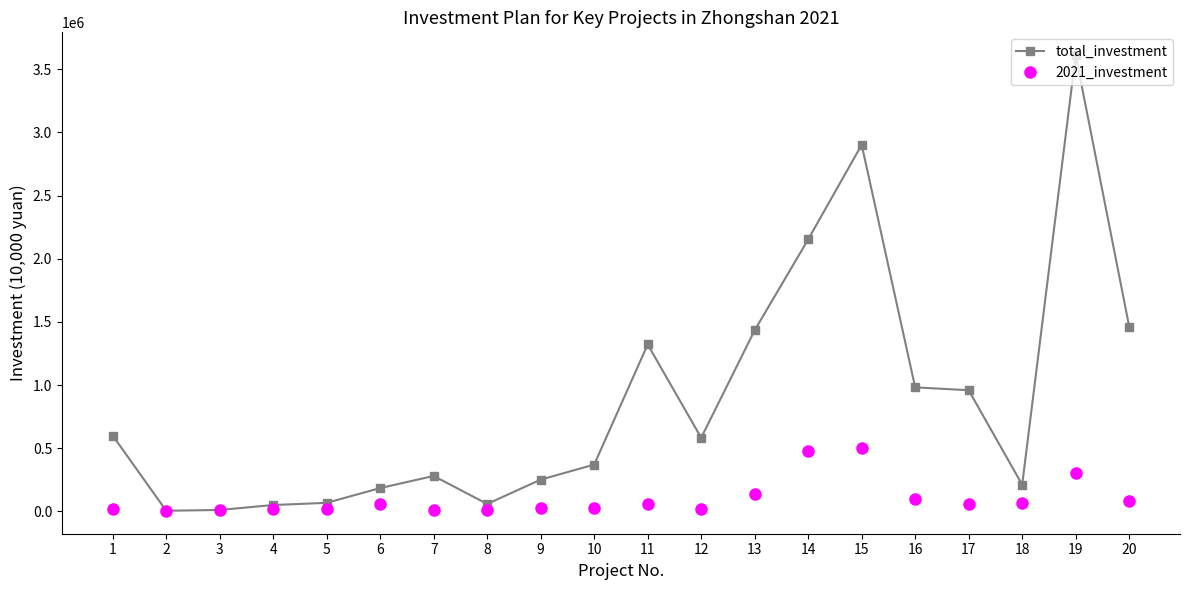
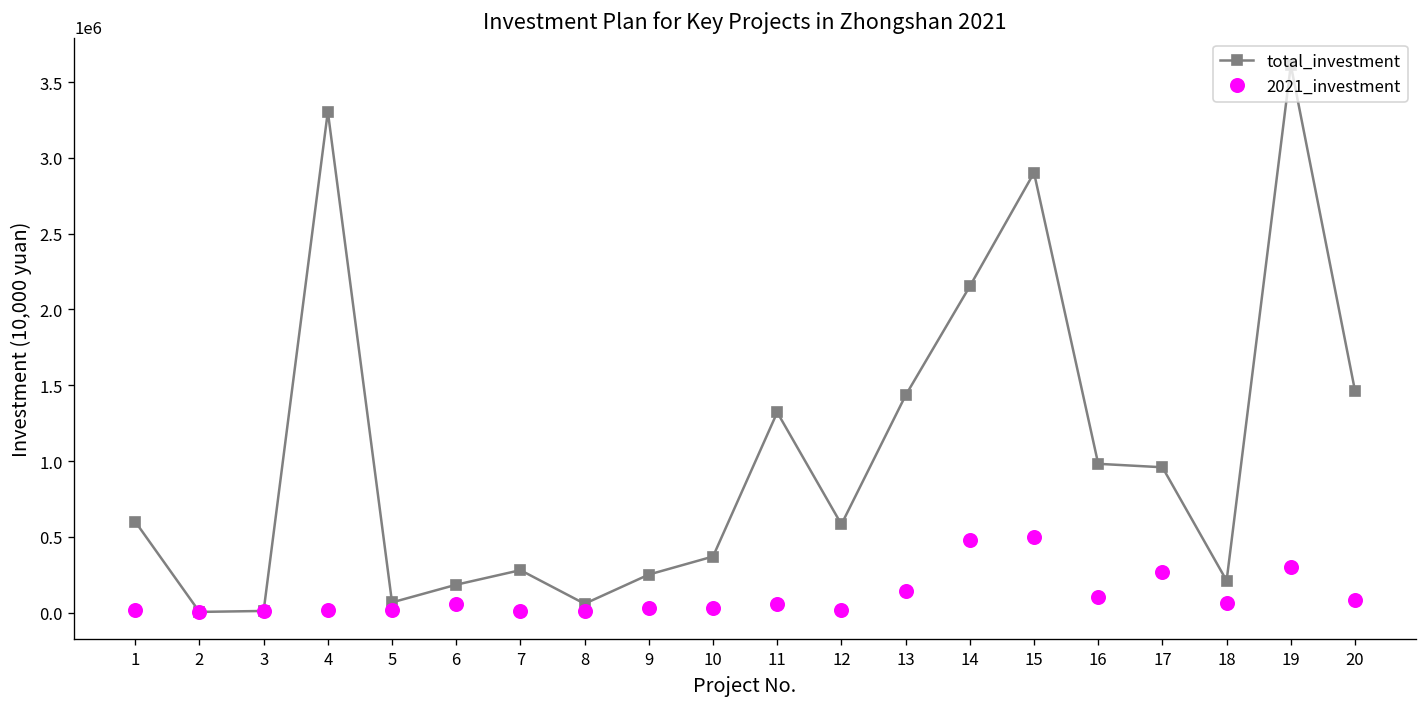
total_investment, 4: 50000 -> 3300000
2021_investment, 17: 60000 -> 270000
